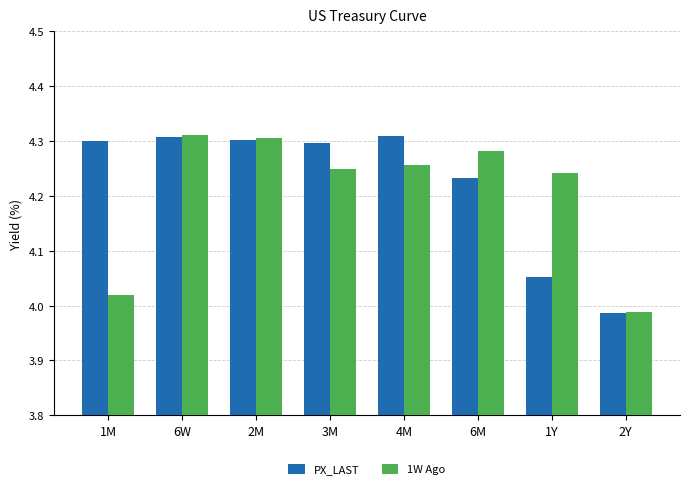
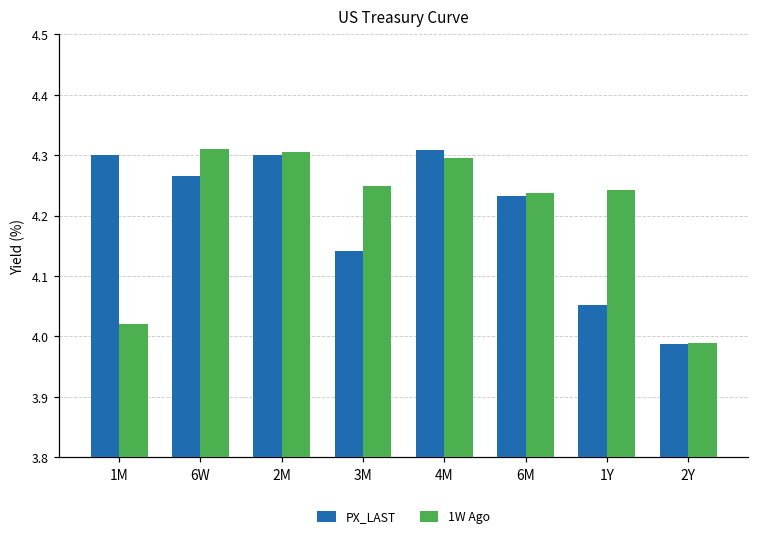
PX_LAST, 6W: 4.31 -> 4.27
PX_LAST, 3M: 4.30 -> 4.14
1W Ago, 4M: 4.26 -> 4.30
1W Ago, 6M: 4.28 -> 4.24
